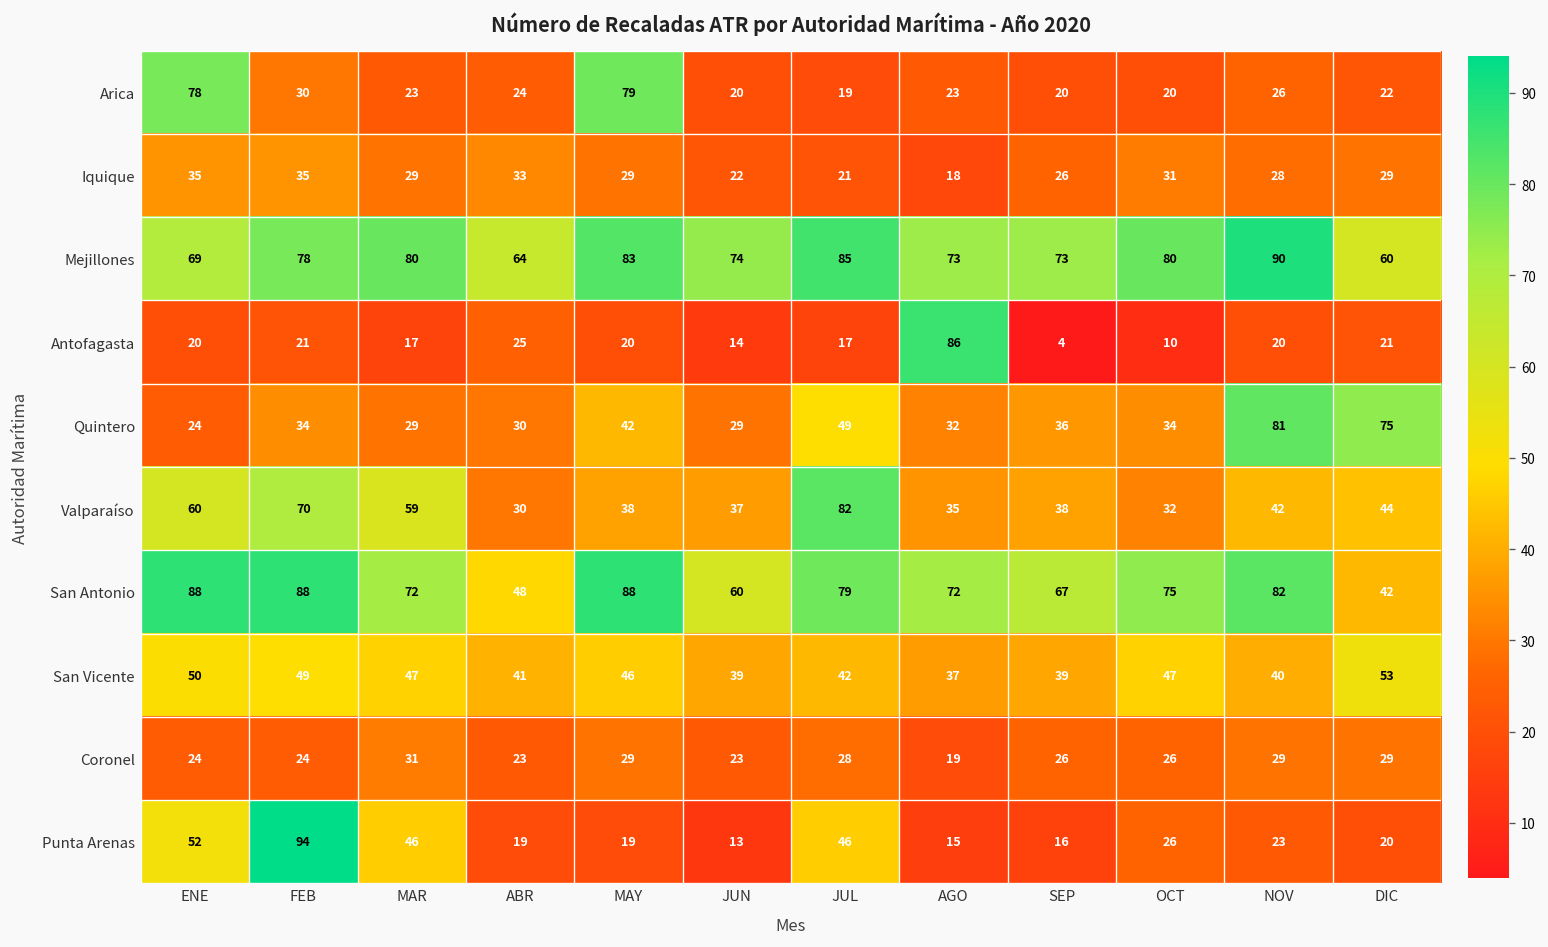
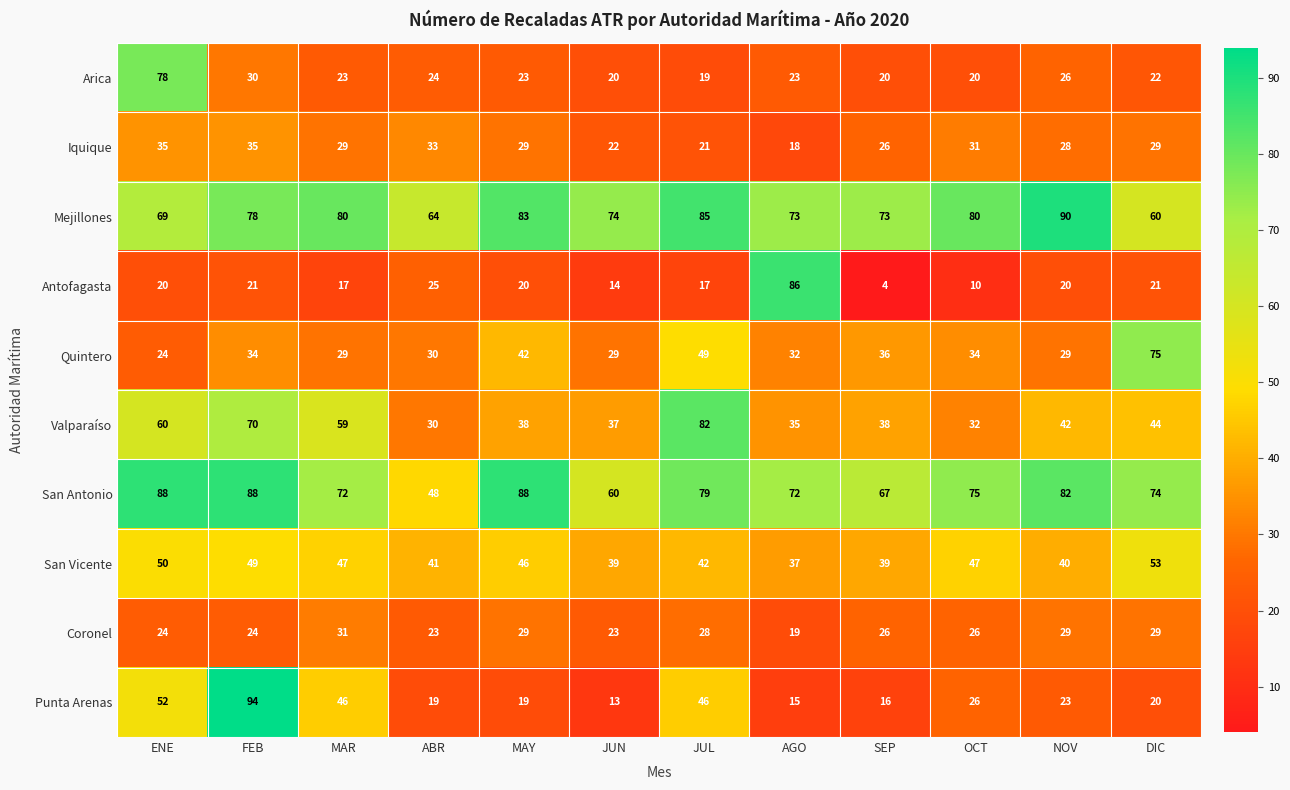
Arica, MAY: 79 -> 23
Quintero, NOV: 81 -> 29
San Antonio, DIC: 42 -> 74
